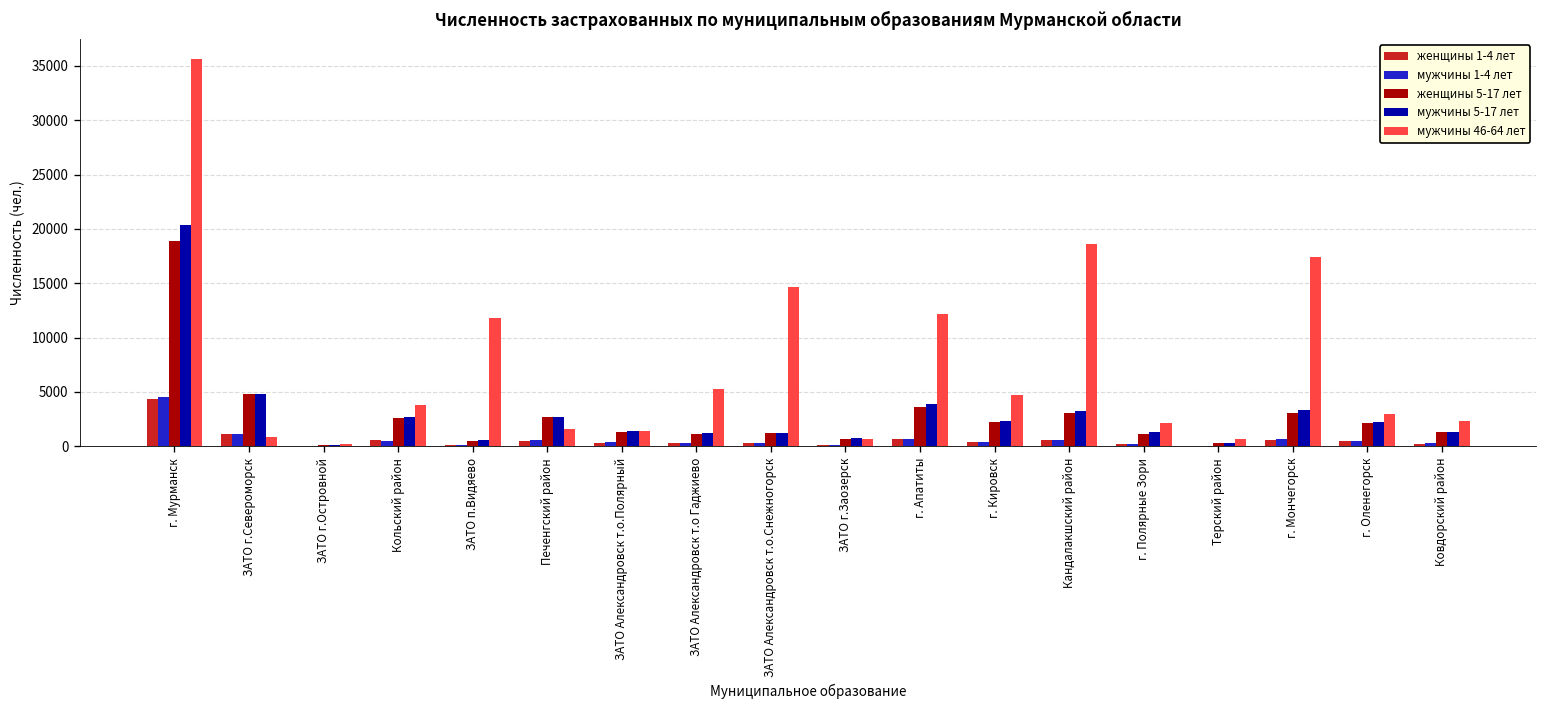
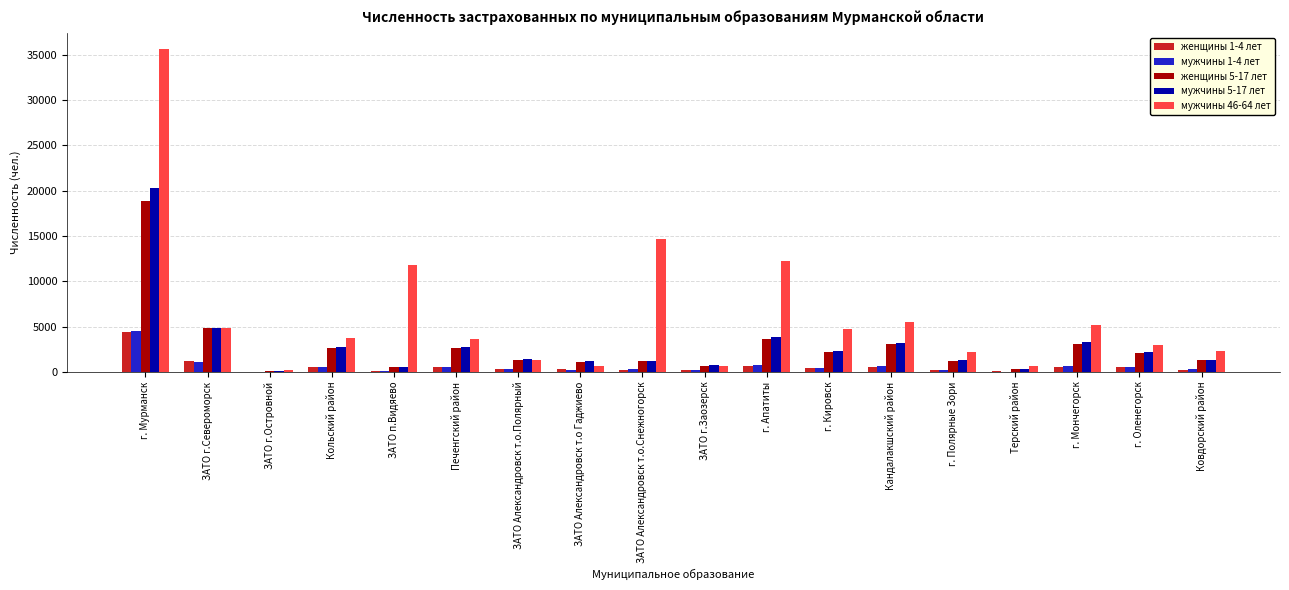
мужчины 46-64 лет, ЗАТО г.Североморск: 1000 -> 5000
мужчины 46-64 лет, Печенгский район: 2000 -> 4000
мужчины 46-64 лет, ЗАТО Александровск т.о Гаджиево: 5000 -> 1000
мужчины 46-64 лет, Кандалакшский район: 19000 -> 6000
мужчины 46-64 лет, г. Мончегорск: 17000 -> 5000
